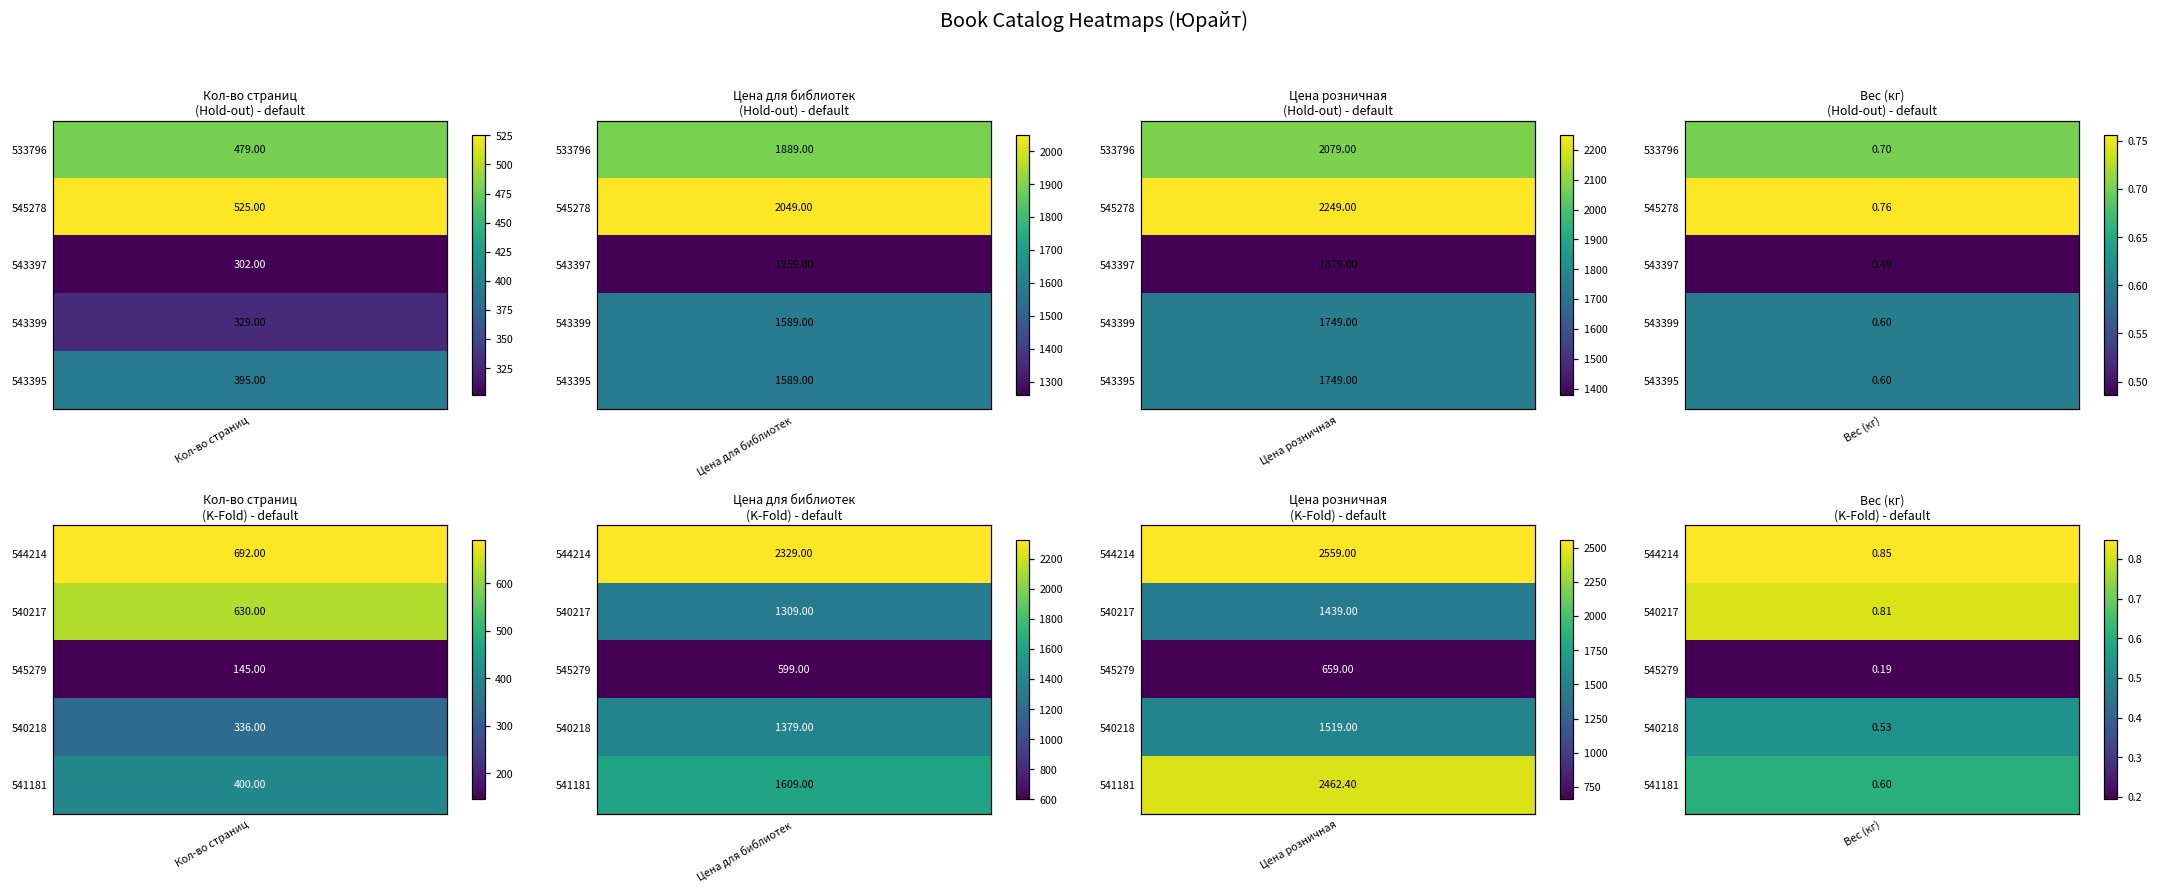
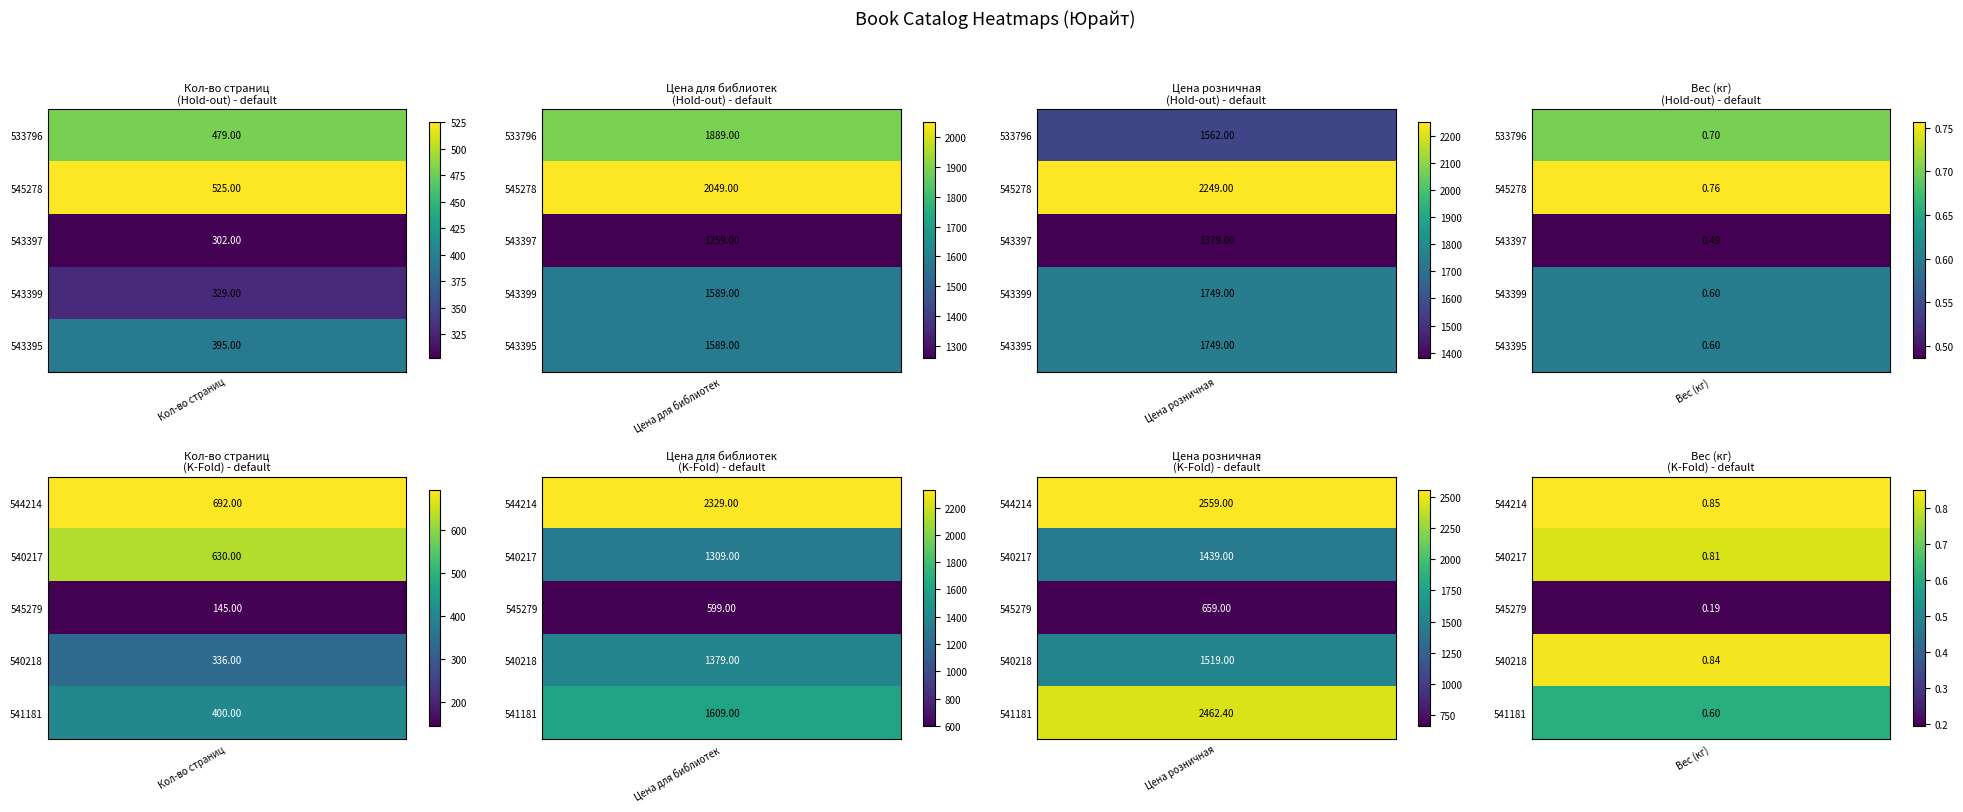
Цена розничная (Hold-out) - default, 533796, Цена розничная: 2079.00 -> 1562.00
Вес (кг) (K-Fold) - default, 540218, Вес (кг): 0.53 -> 0.84
